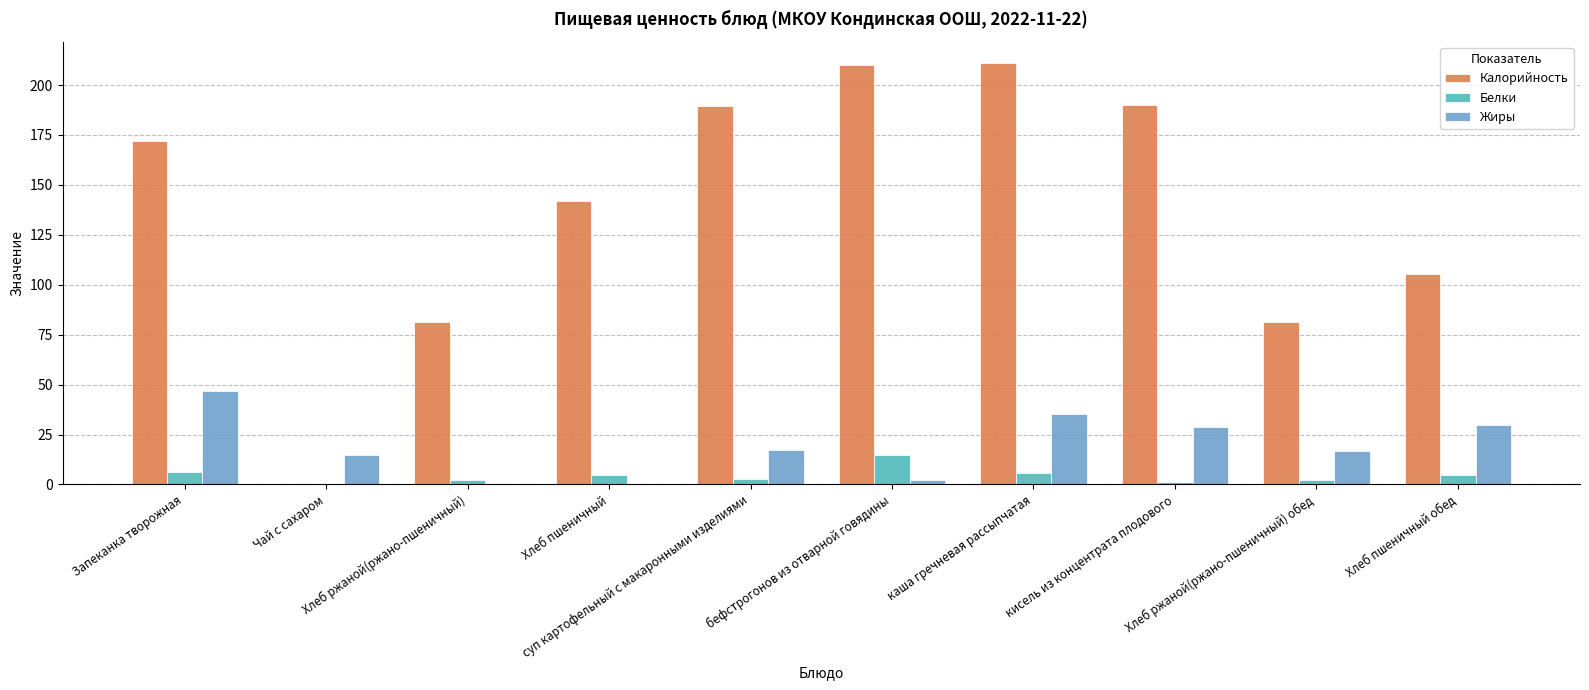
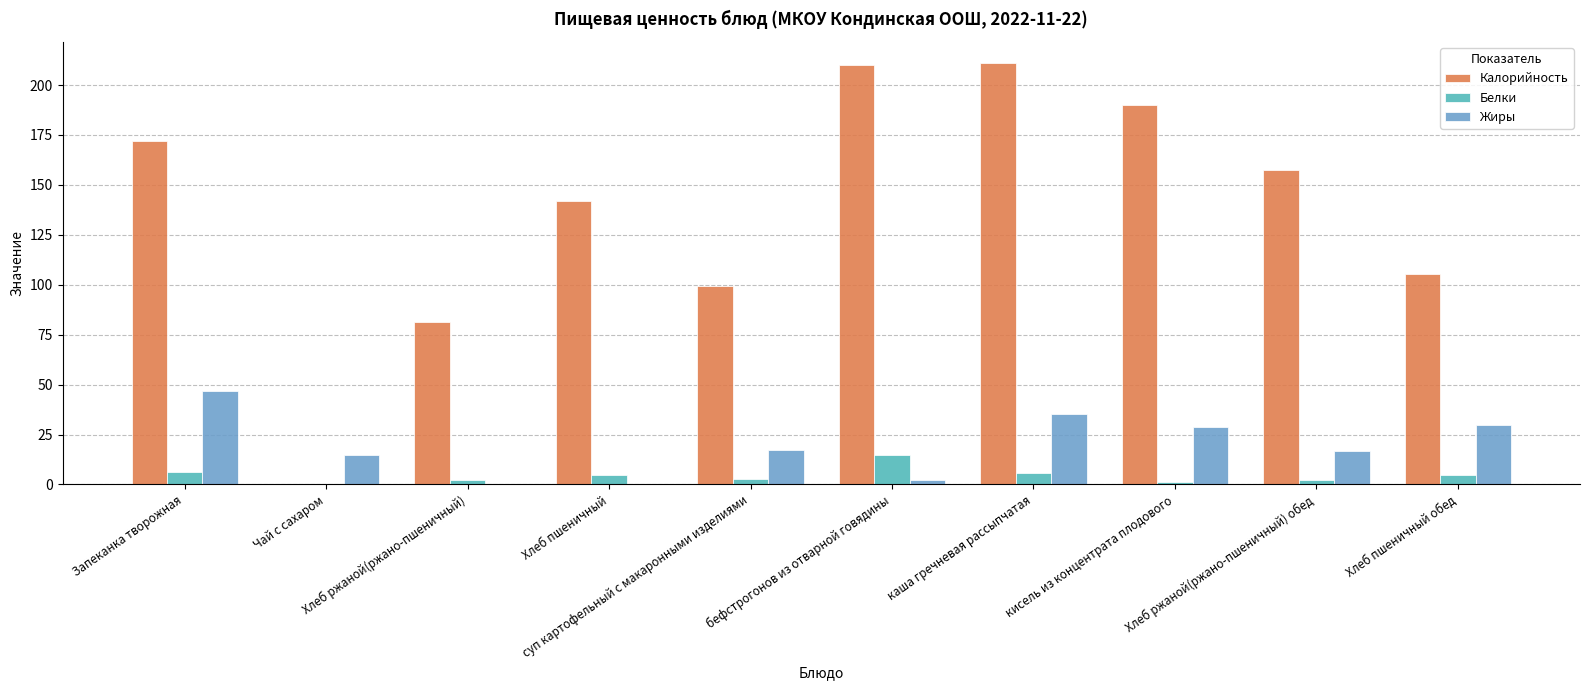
Калорийность, суп картофельный с макаронными изделиями: 190 -> 99
Калорийность, Хлеб ржаной(ржано-пшеничный) обед: 82 -> 157
